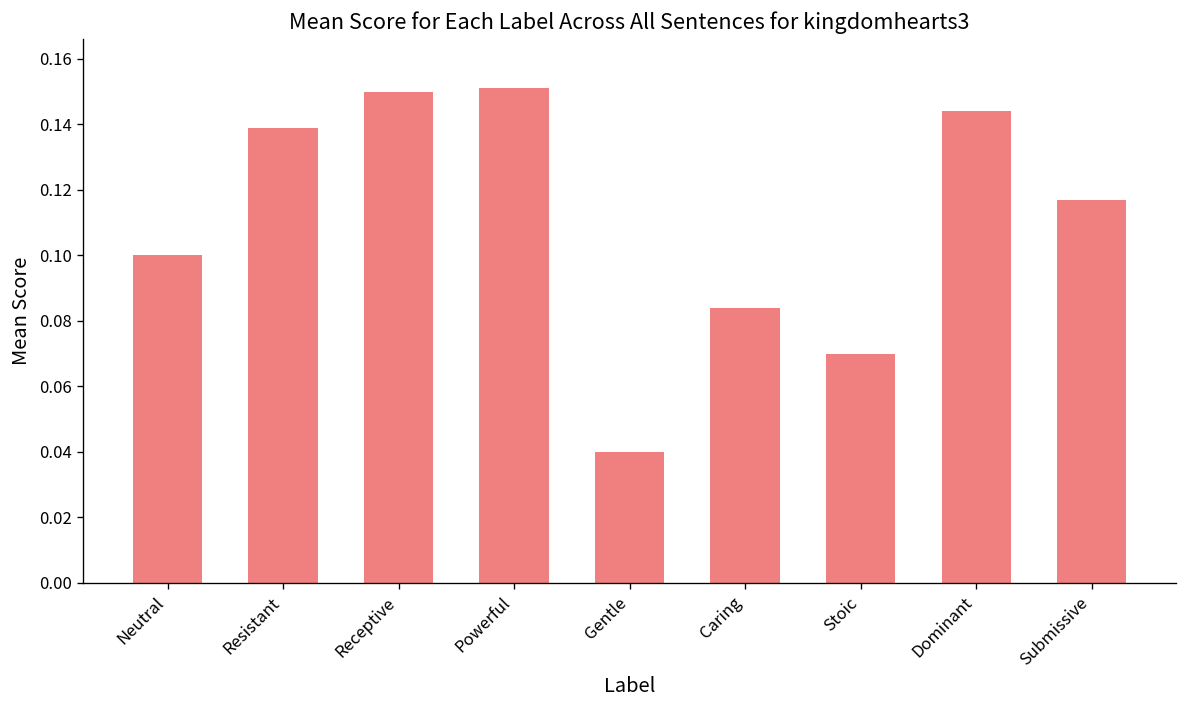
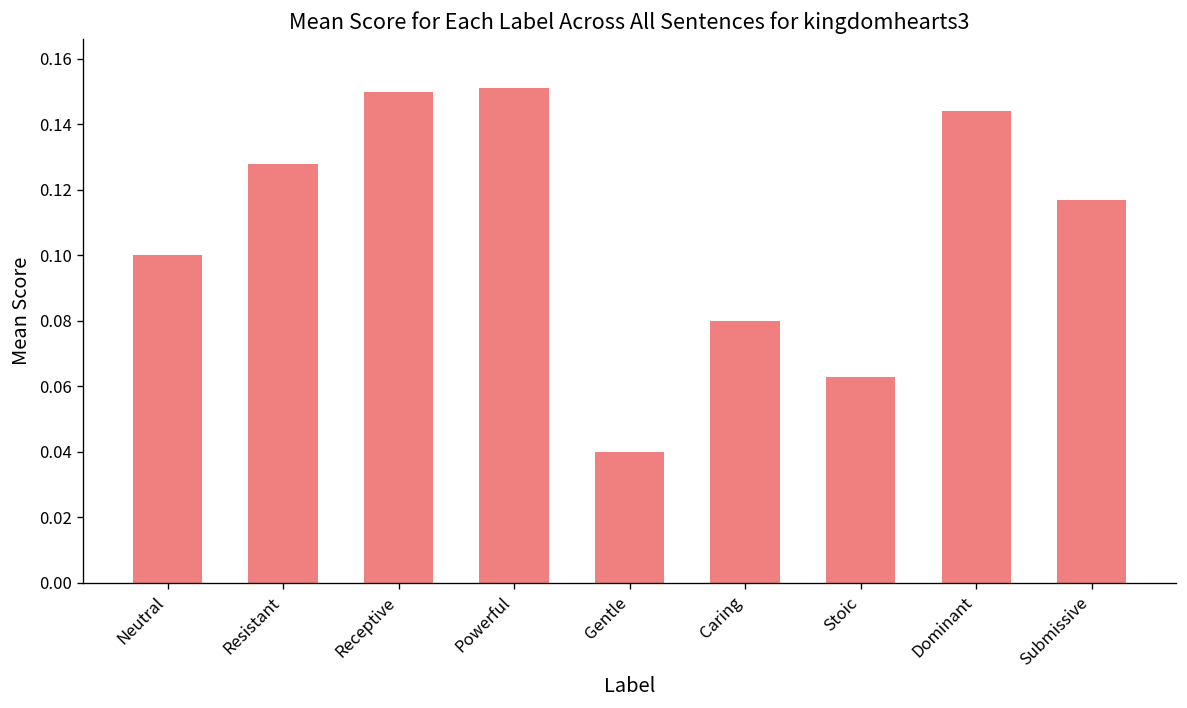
Resistant: 0.139 -> 0.128
Caring: 0.084 -> 0.080
Stoic: 0.070 -> 0.063
